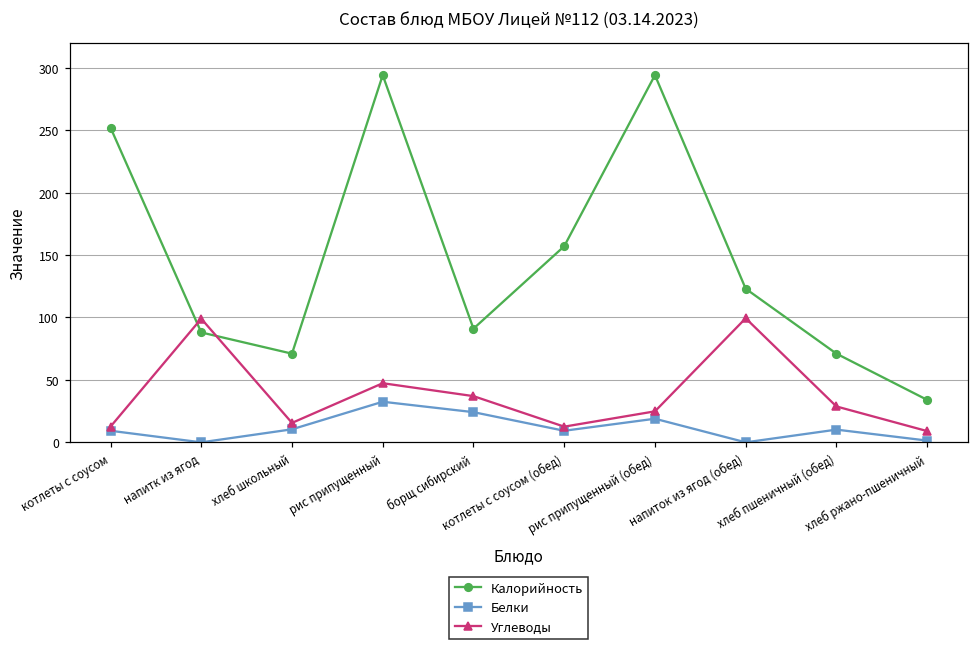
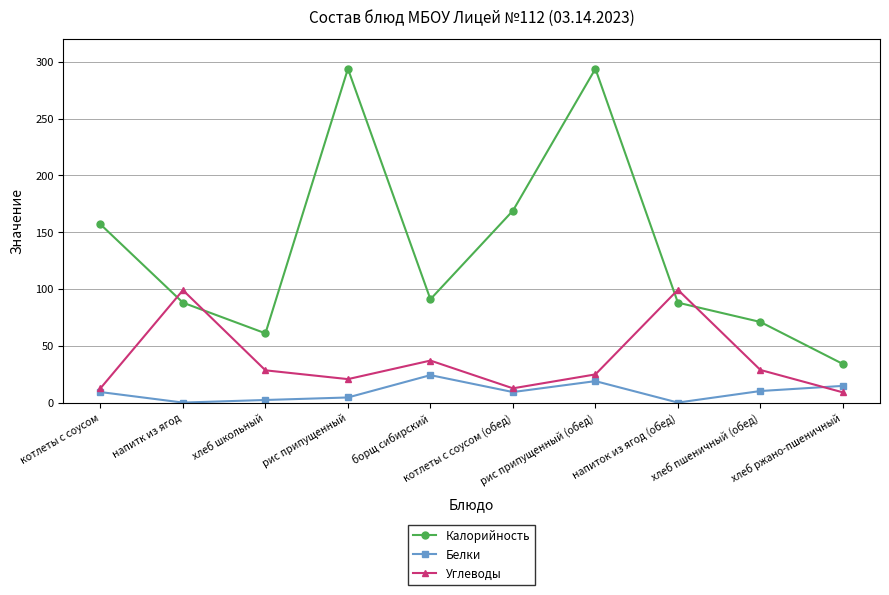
Калорийность, котлеты с соусом: 252 -> 157
Калорийность, хлеб школьный: 71 -> 61
Белки, хлеб школьный: 10 -> 2
Углеводы, хлеб школьный: 16 -> 28
Белки, рис припущенный: 33 -> 5
Углеводы, рис припущенный: 47 -> 21
Калорийность, котлеты с соусом (обед): 157 -> 169
Калорийность, напиток из ягод (обед): 123 -> 88
Белки, хлеб ржано-пшеничный: 1 -> 15
